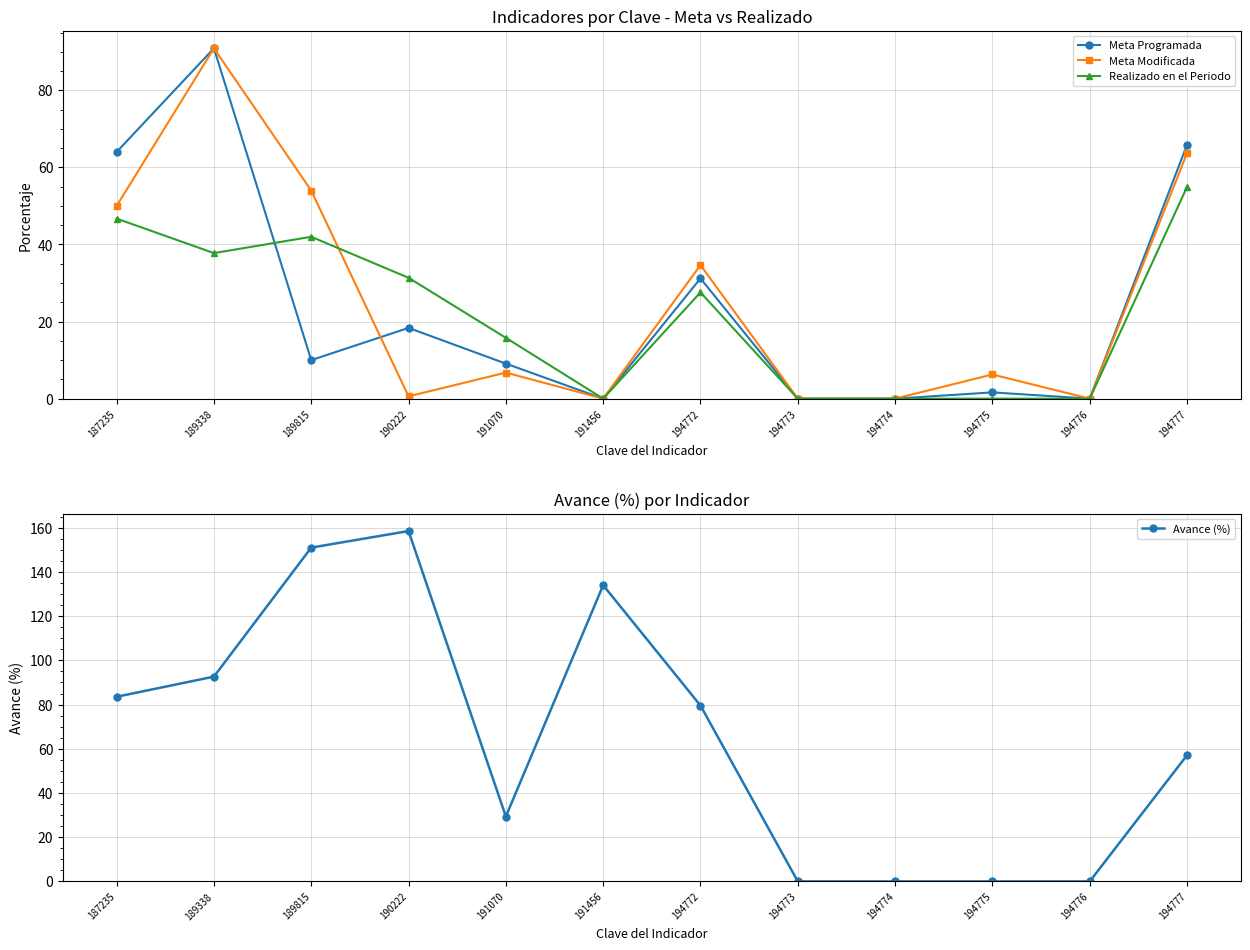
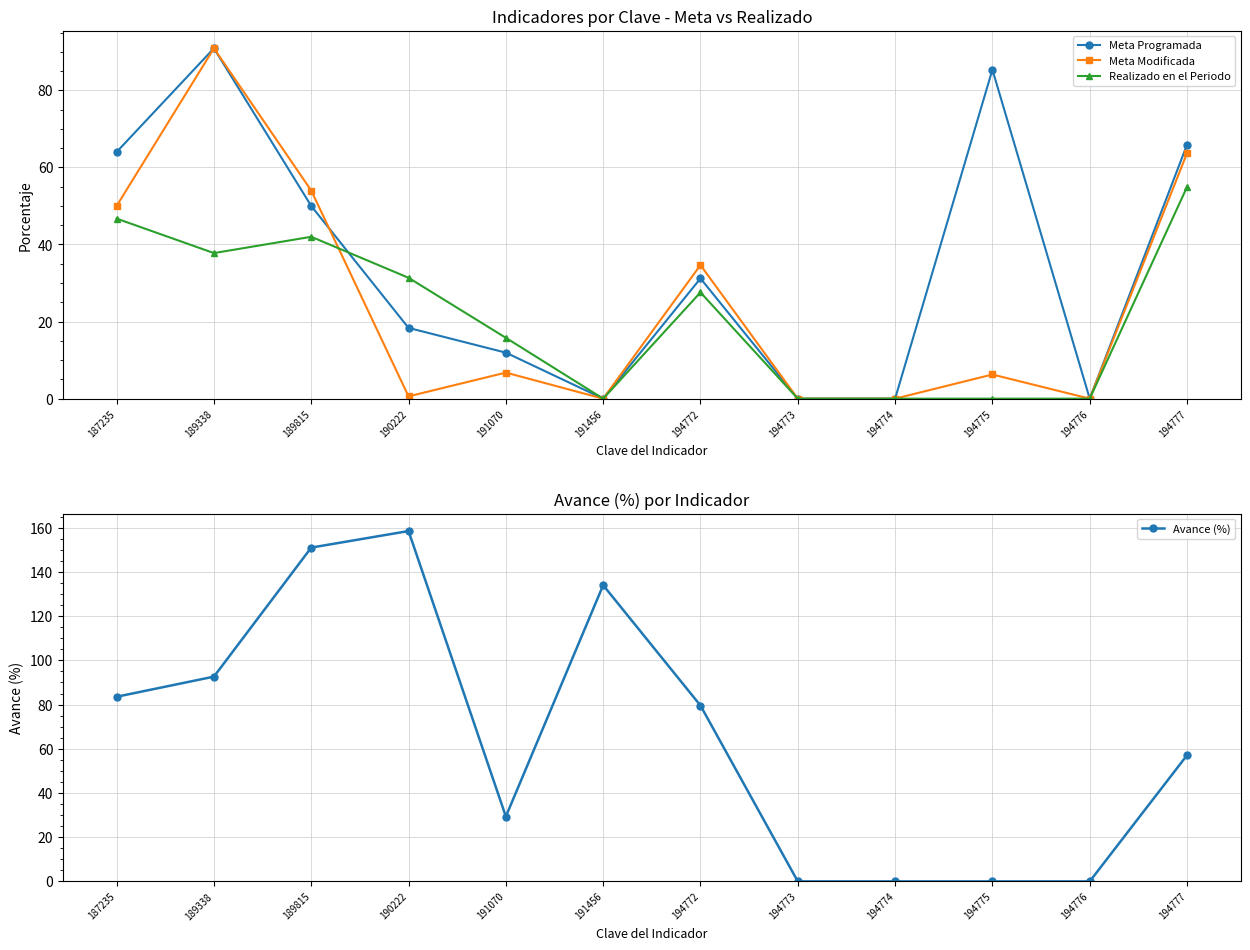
Indicadores por Clave - Meta vs Realizado, Meta Programada, 189815: 10 -> 50
Indicadores por Clave - Meta vs Realizado, Meta Programada, 191070: 9 -> 12
Indicadores por Clave - Meta vs Realizado, Meta Programada, 194775: 2 -> 85
